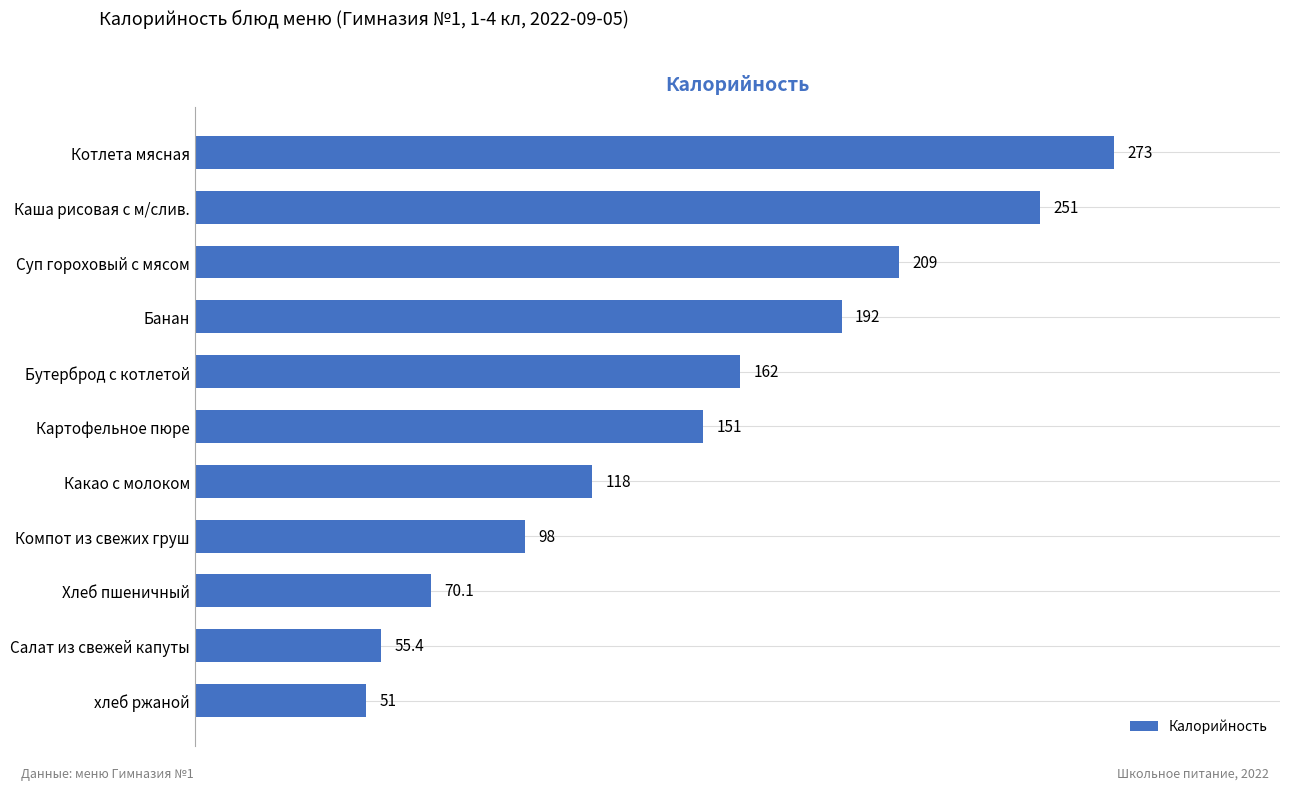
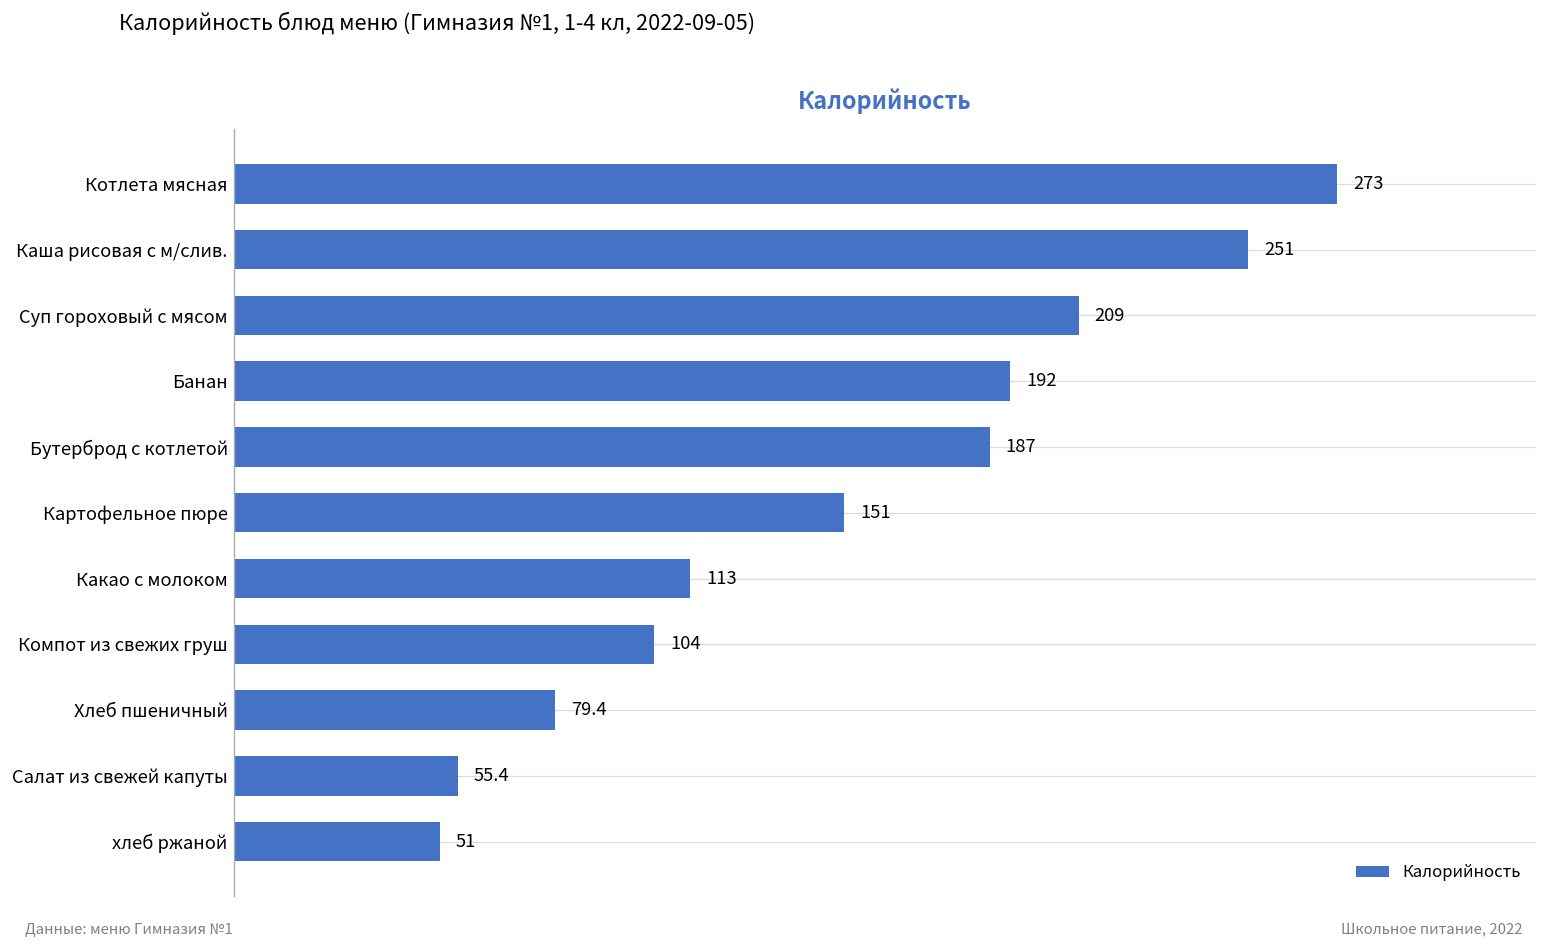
Бутерброд с котлетой: 162 -> 187
Какао с молоком: 118 -> 113
Компот из свежих груш: 98 -> 104
Хлеб пшеничный: 70.1 -> 79.4
